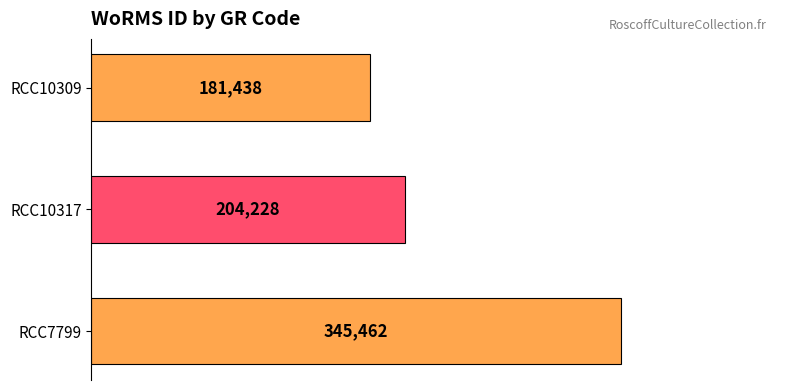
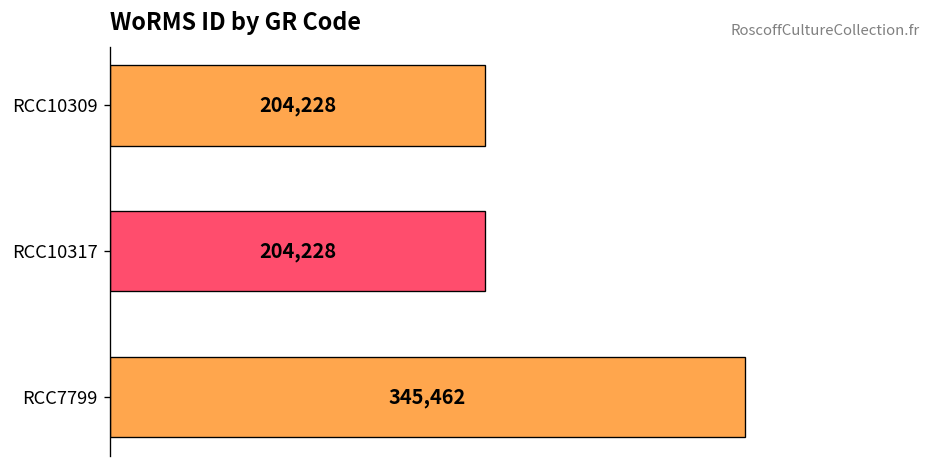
RCC10309: 181,438 -> 204,228
